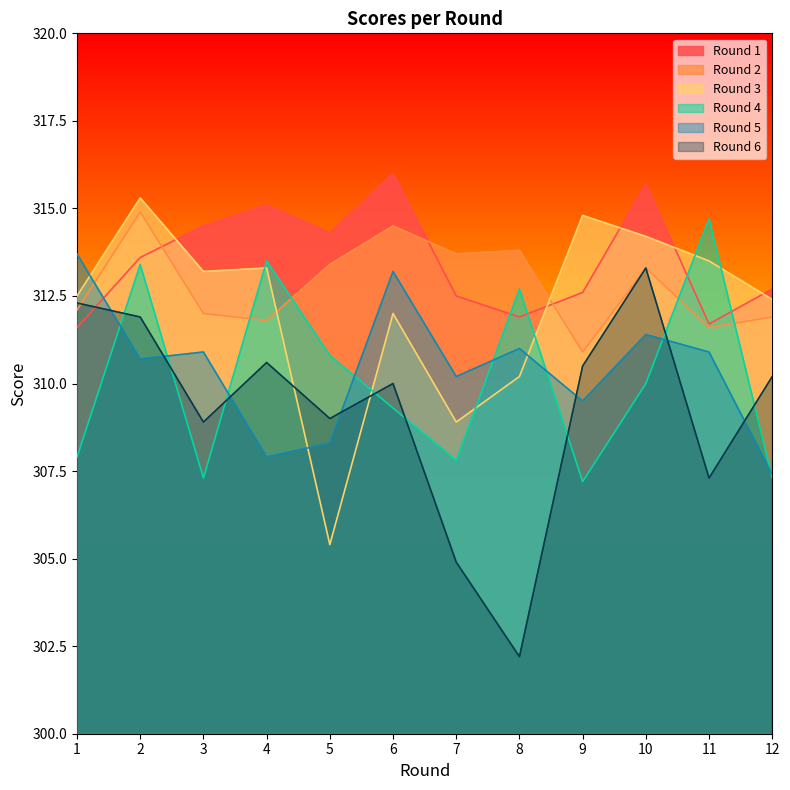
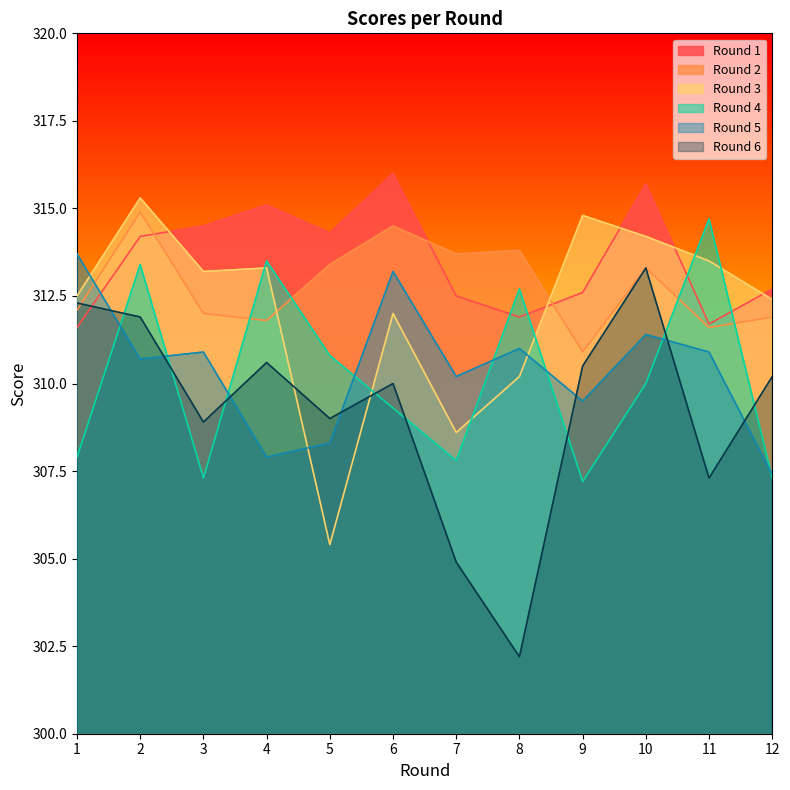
Round 1, 2: 313.6 -> 314.2
Round 3, 7: 308.9 -> 308.6
